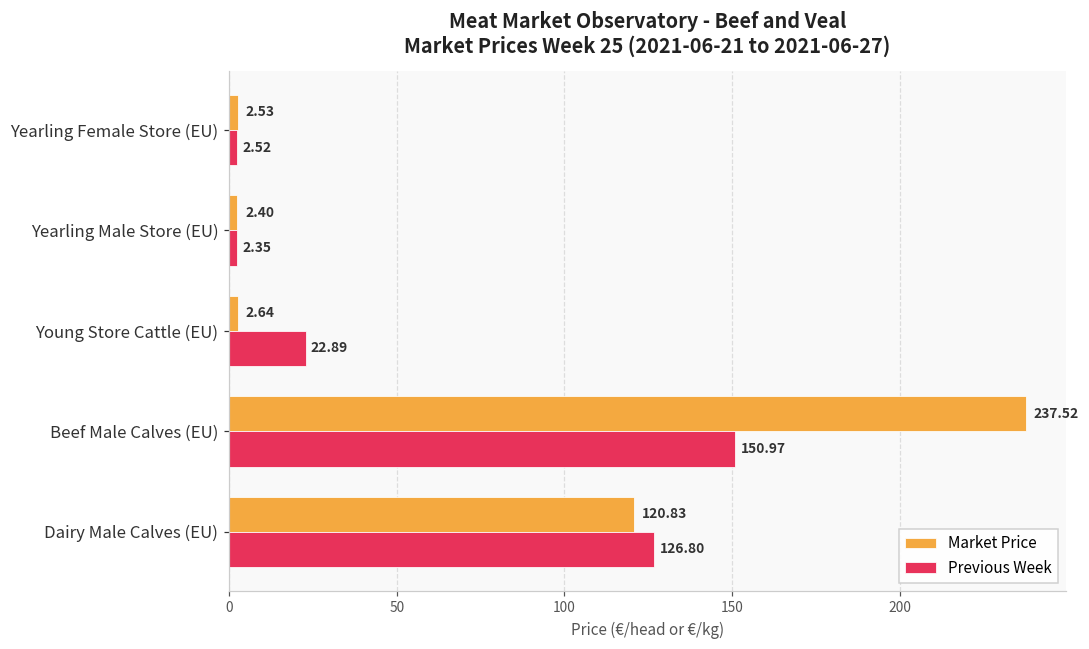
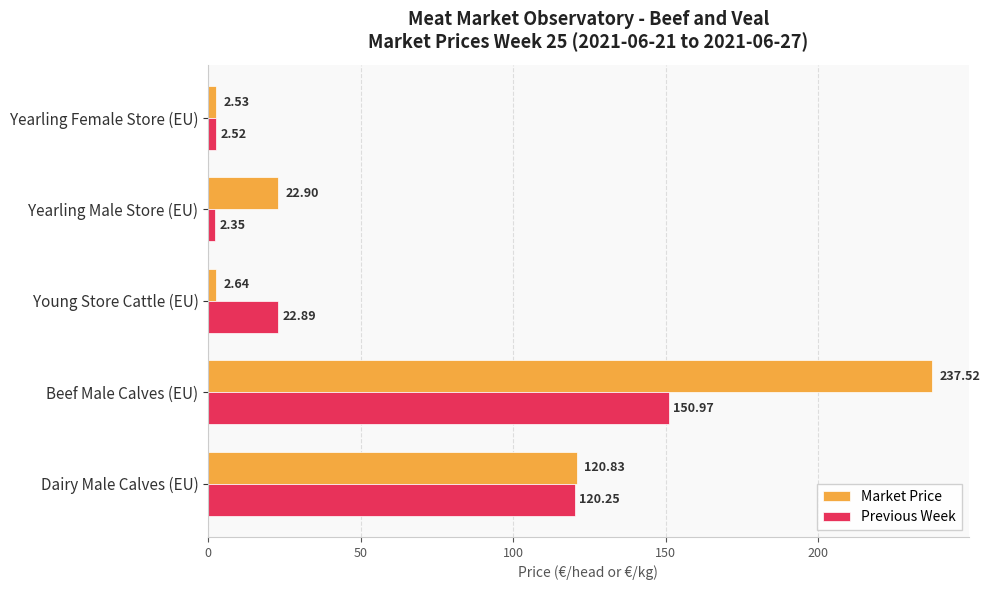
Market Price, Yearling Male Store (EU): 2.40 -> 22.90
Previous Week, Dairy Male Calves (EU): 126.80 -> 120.25
